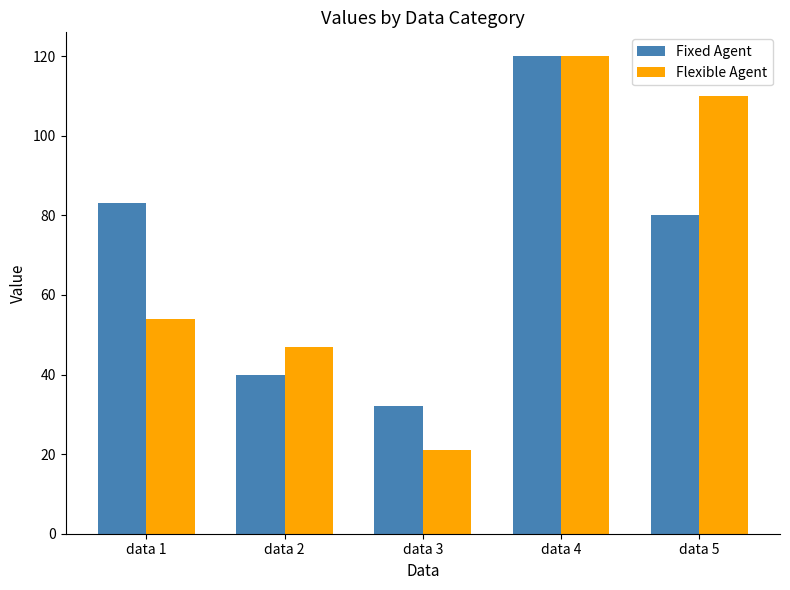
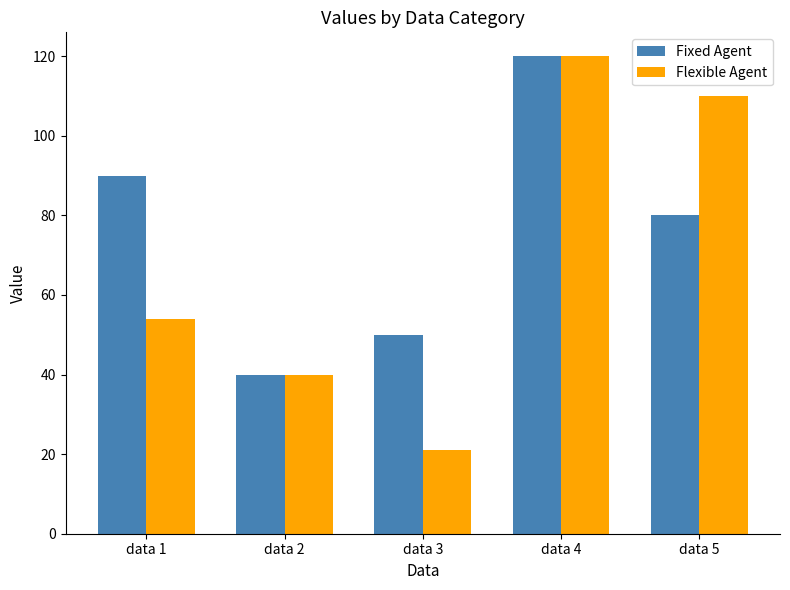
Fixed Agent, data 1: 83 -> 90
Flexible Agent, data 2: 47 -> 40
Fixed Agent, data 3: 32 -> 50
